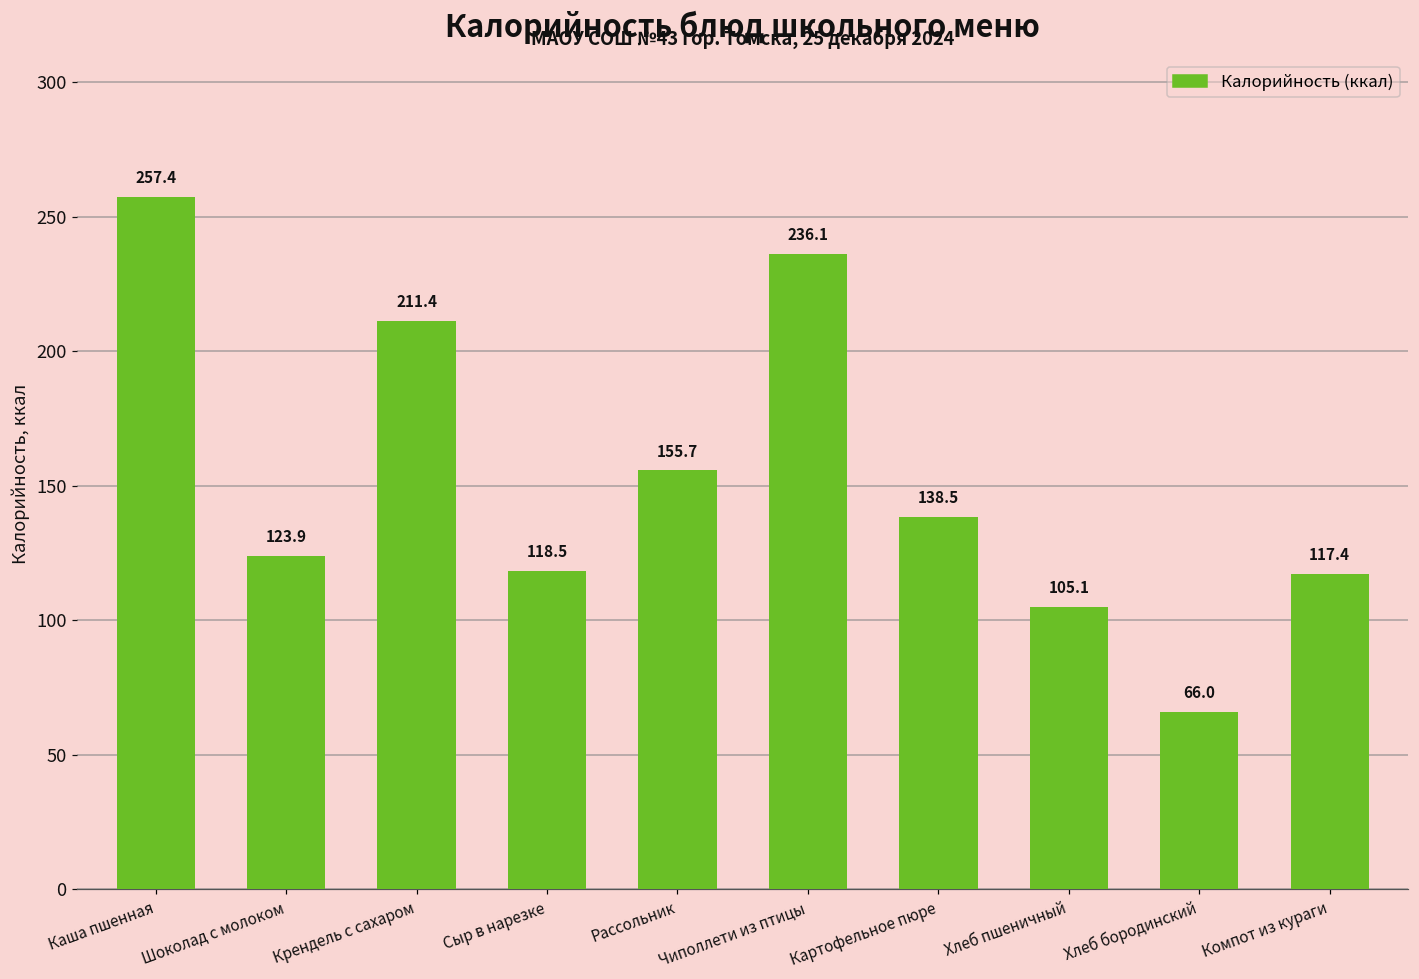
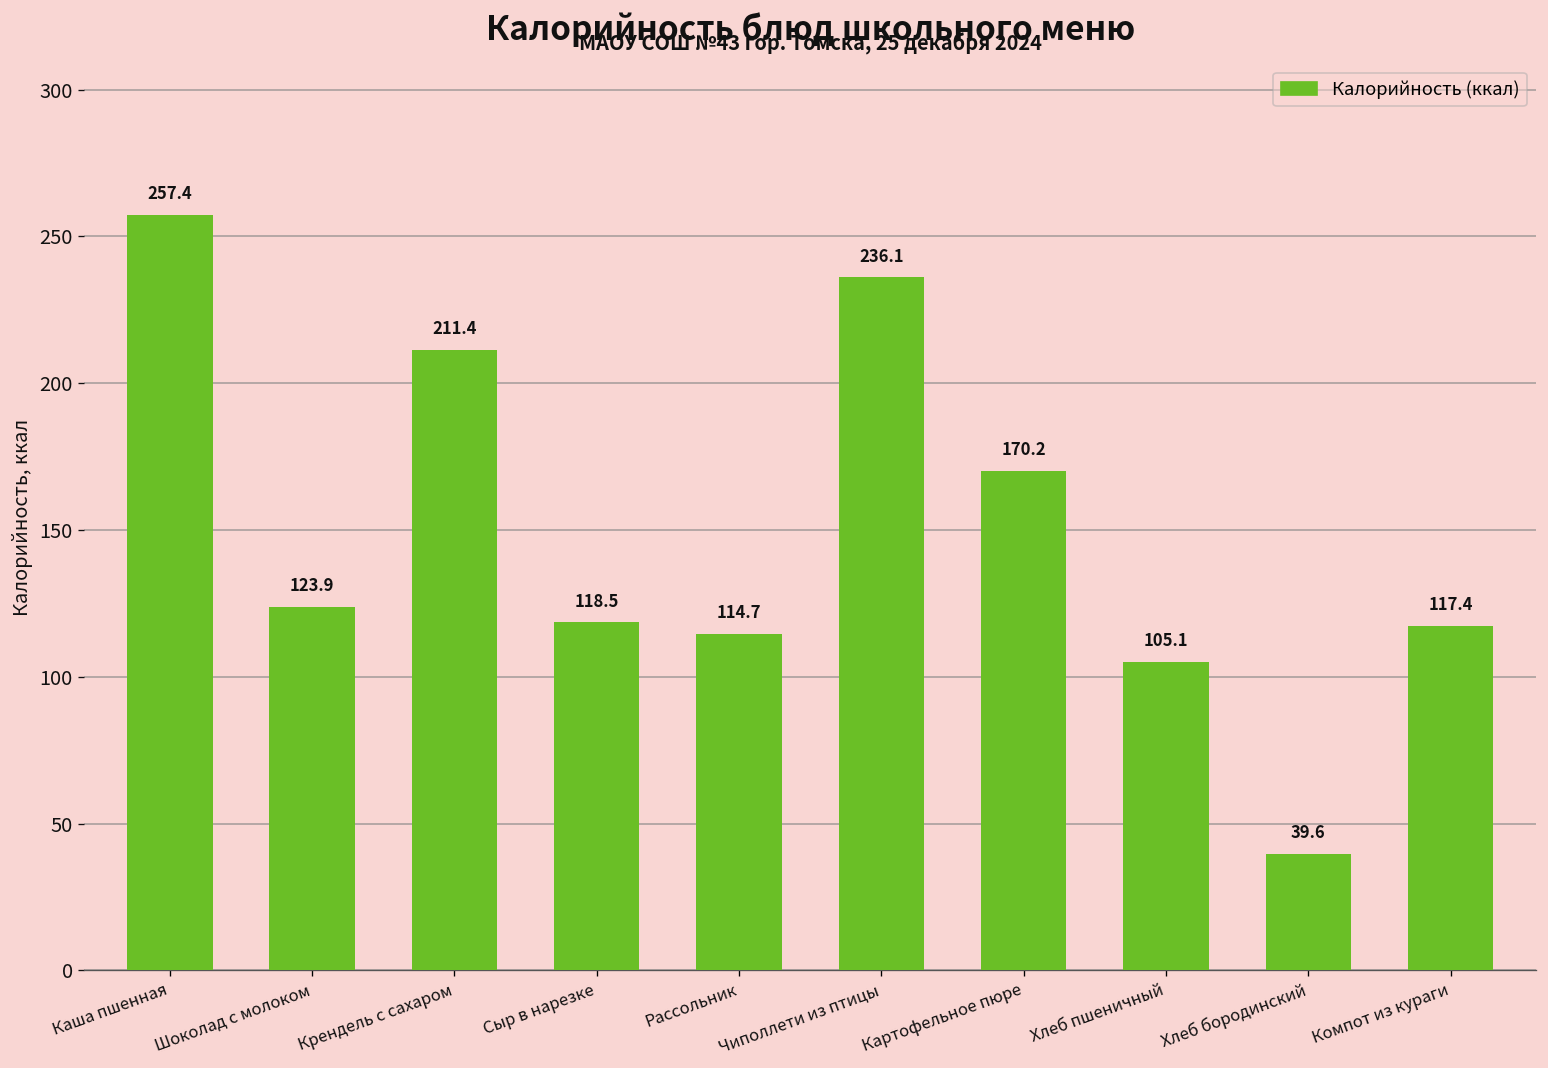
Рассольник: 155.7 -> 114.7
Картофельное пюре: 138.5 -> 170.2
Хлеб бородинский: 66.0 -> 39.6
